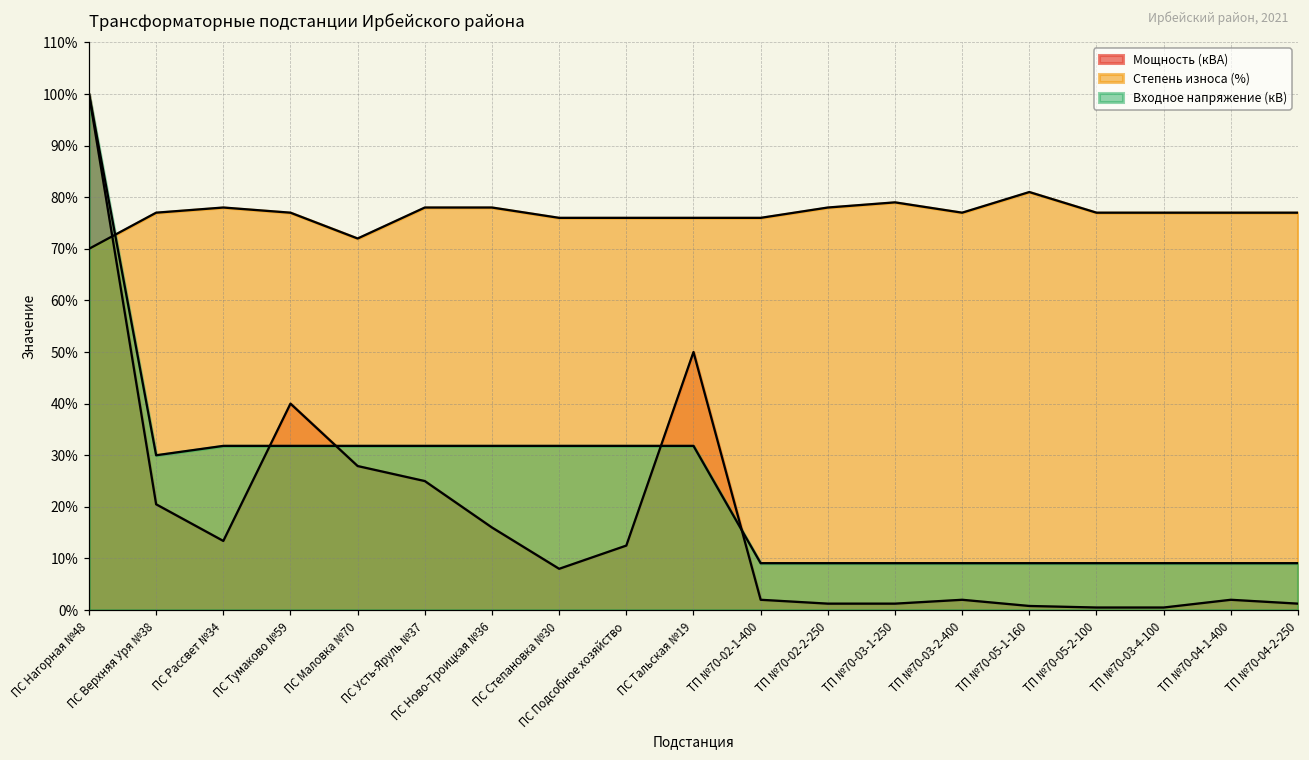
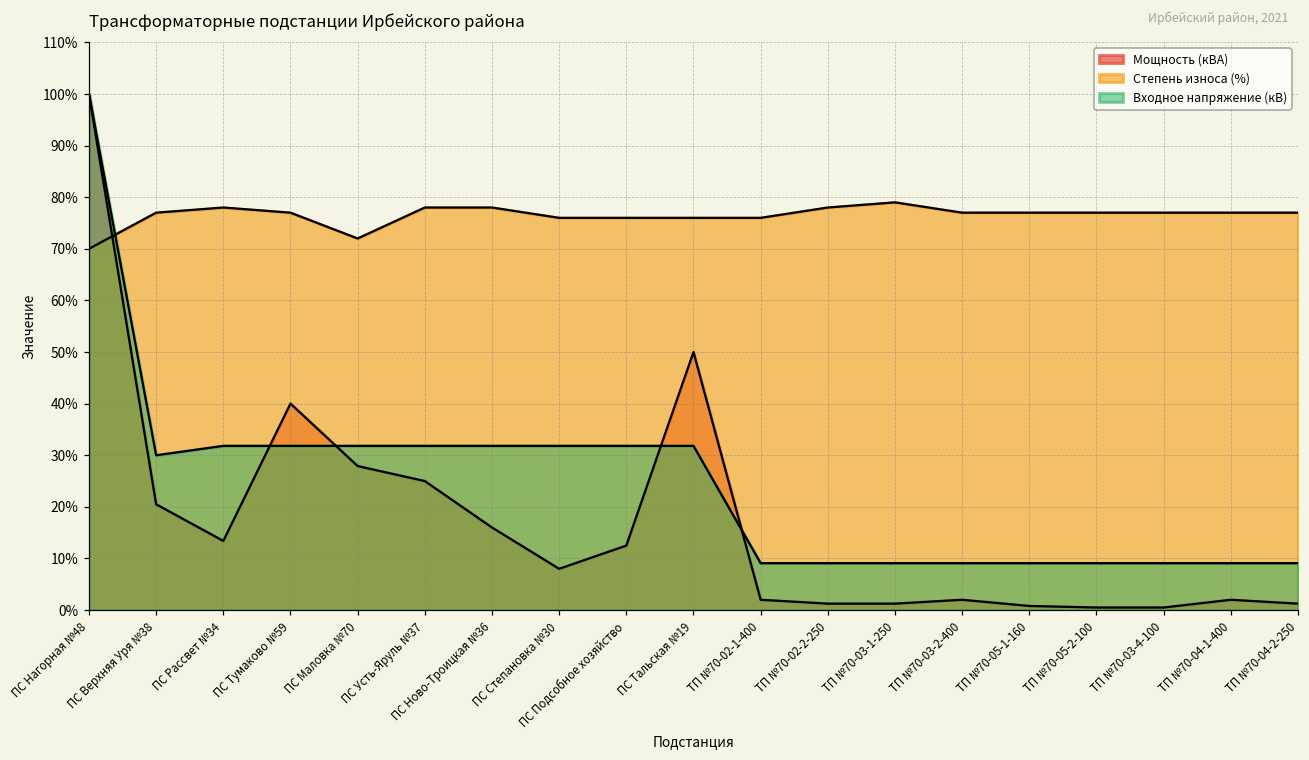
Степень износа (%), ТП №70-05-1-160: 81% -> 77%
